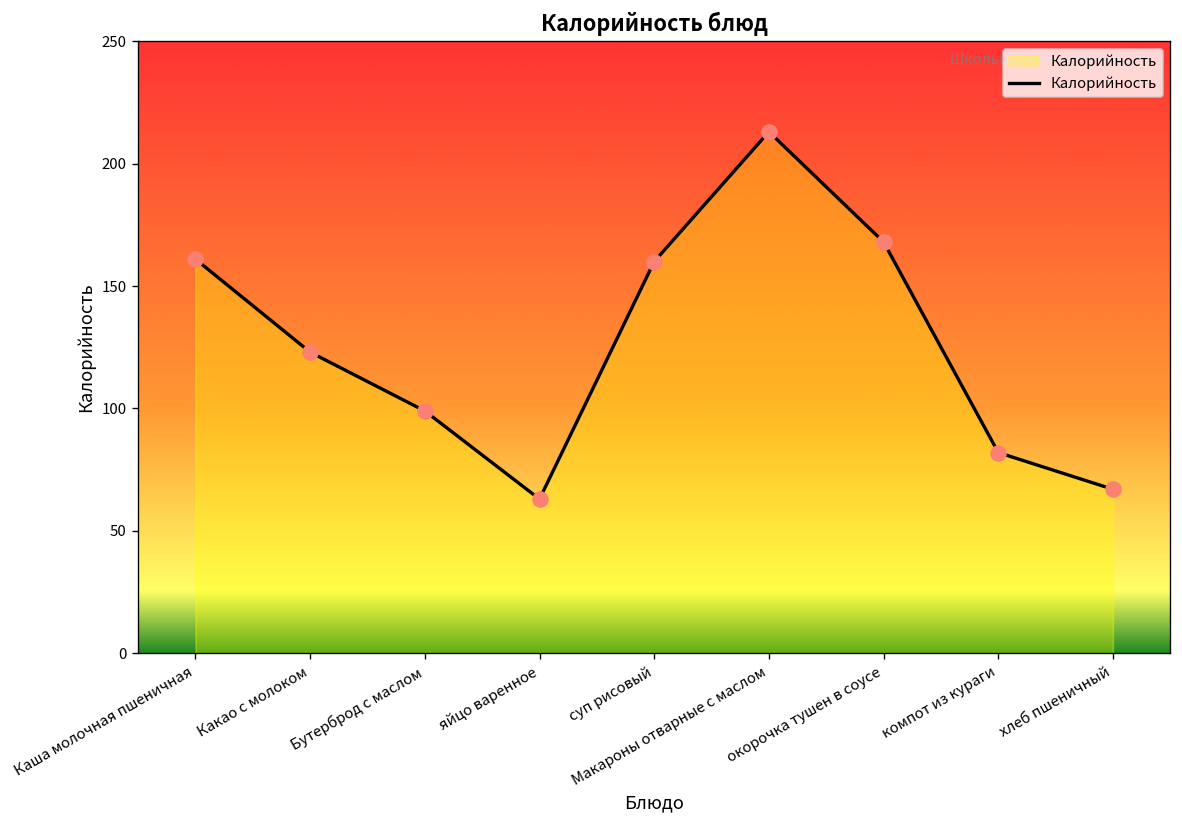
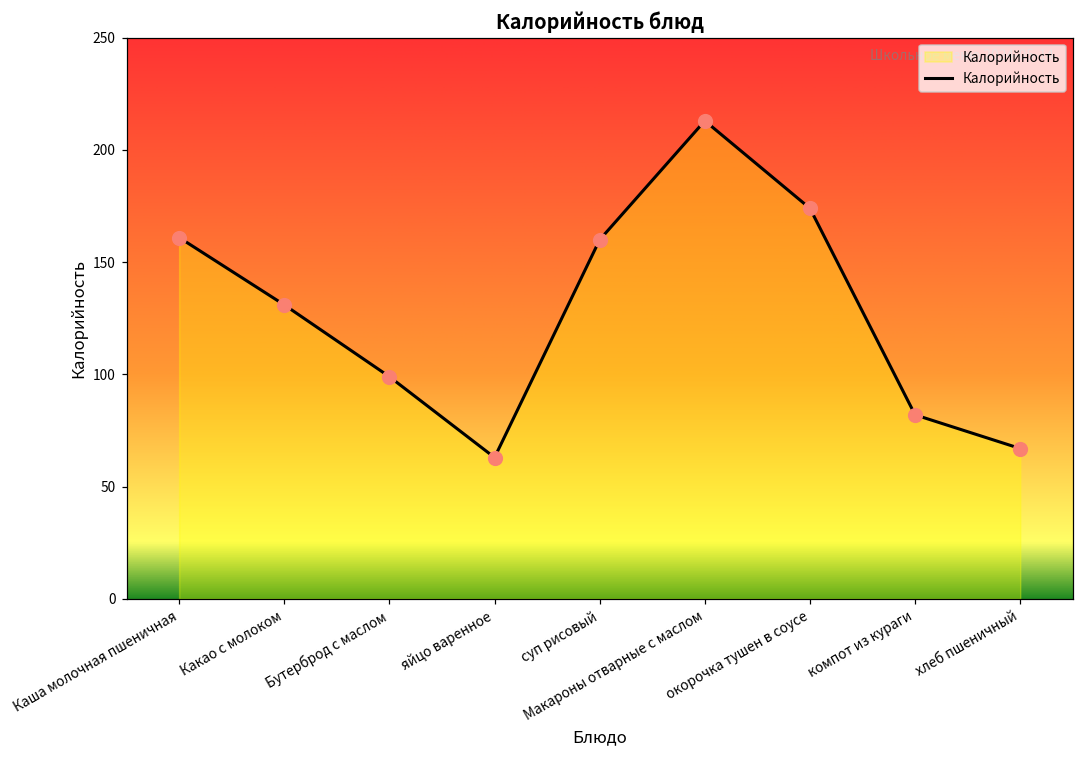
Какао с молоком: 123 -> 131
окорочка тушен в соусе: 168 -> 174
